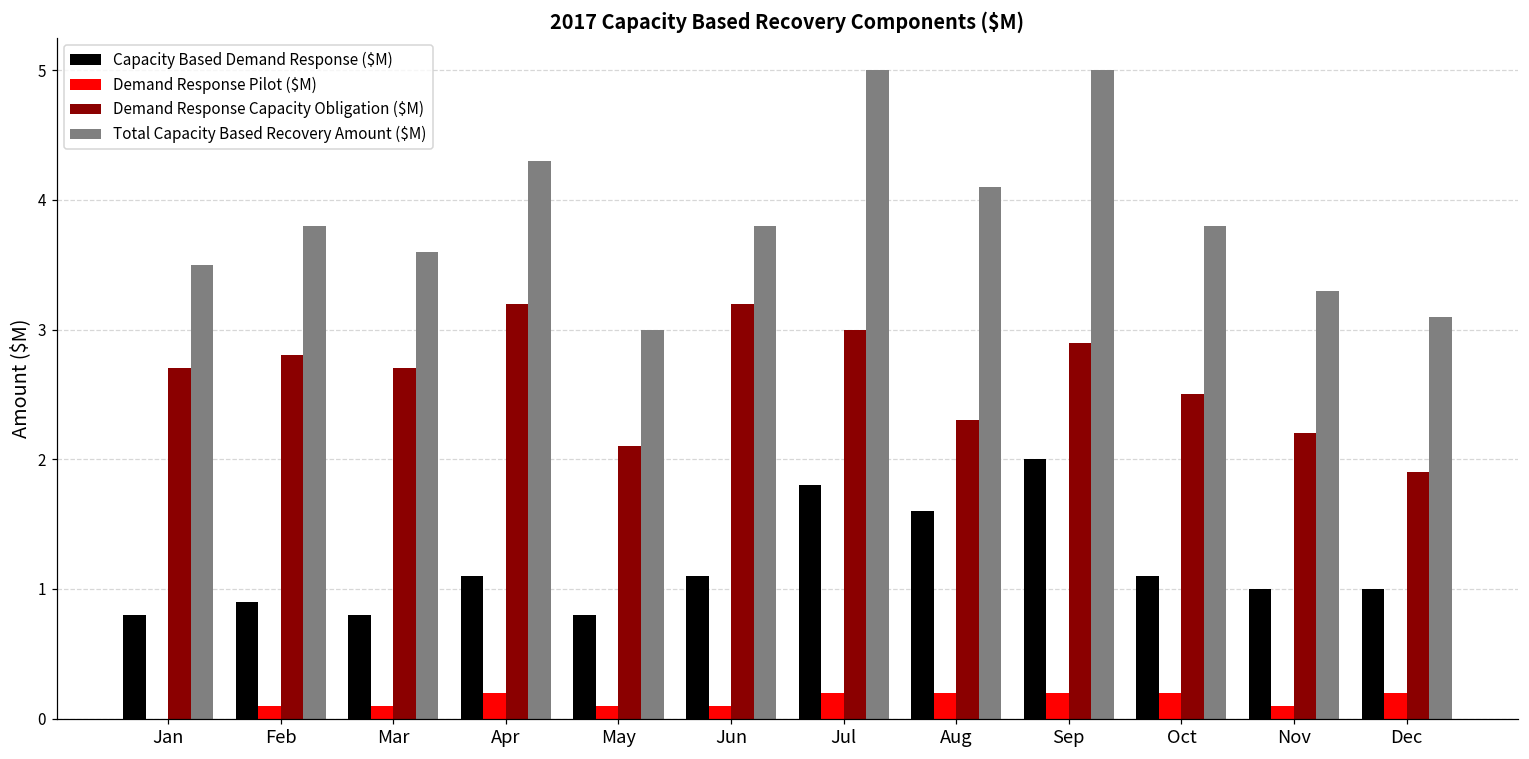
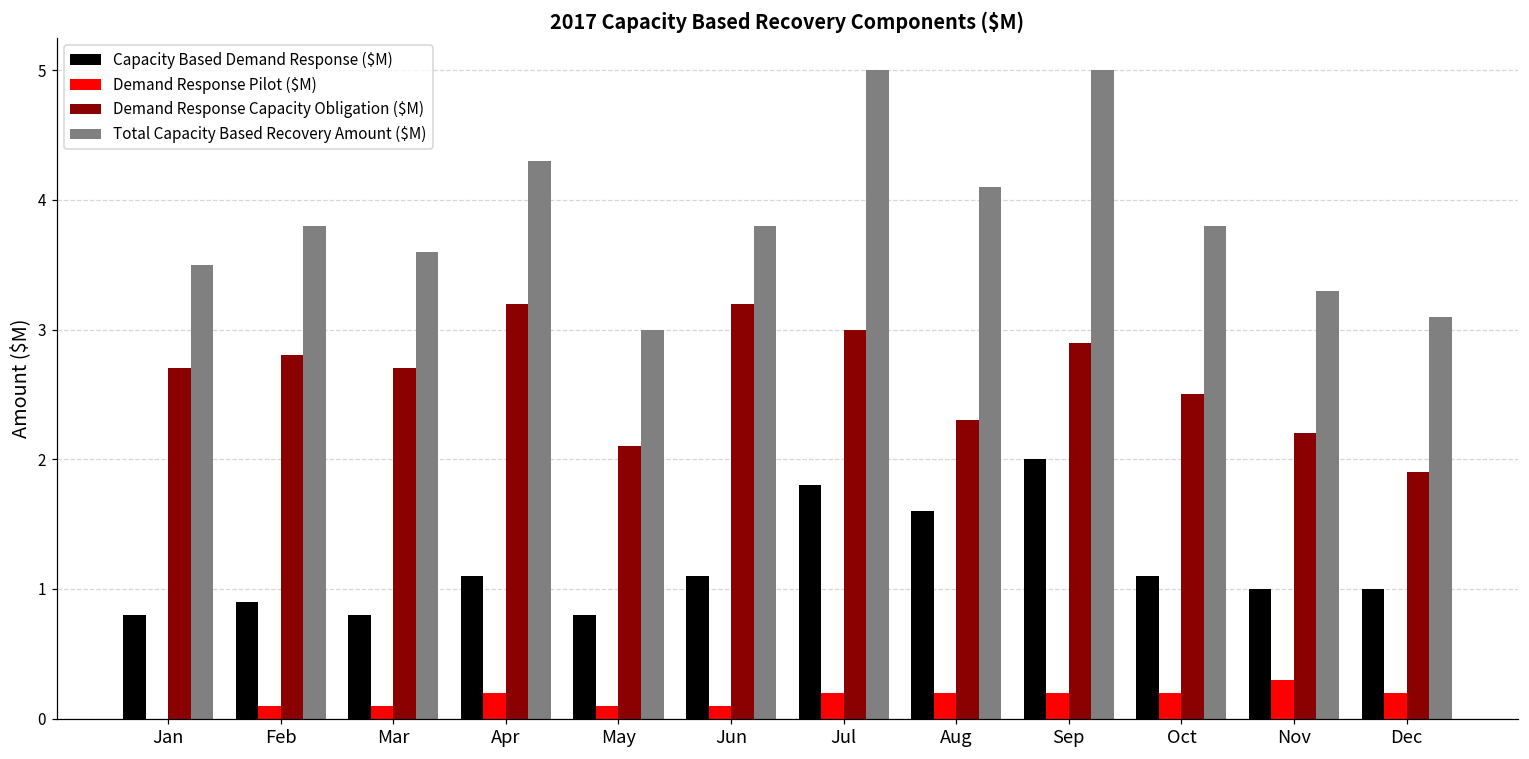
Demand Response Pilot ($M), Nov: 0.1 -> 0.3
